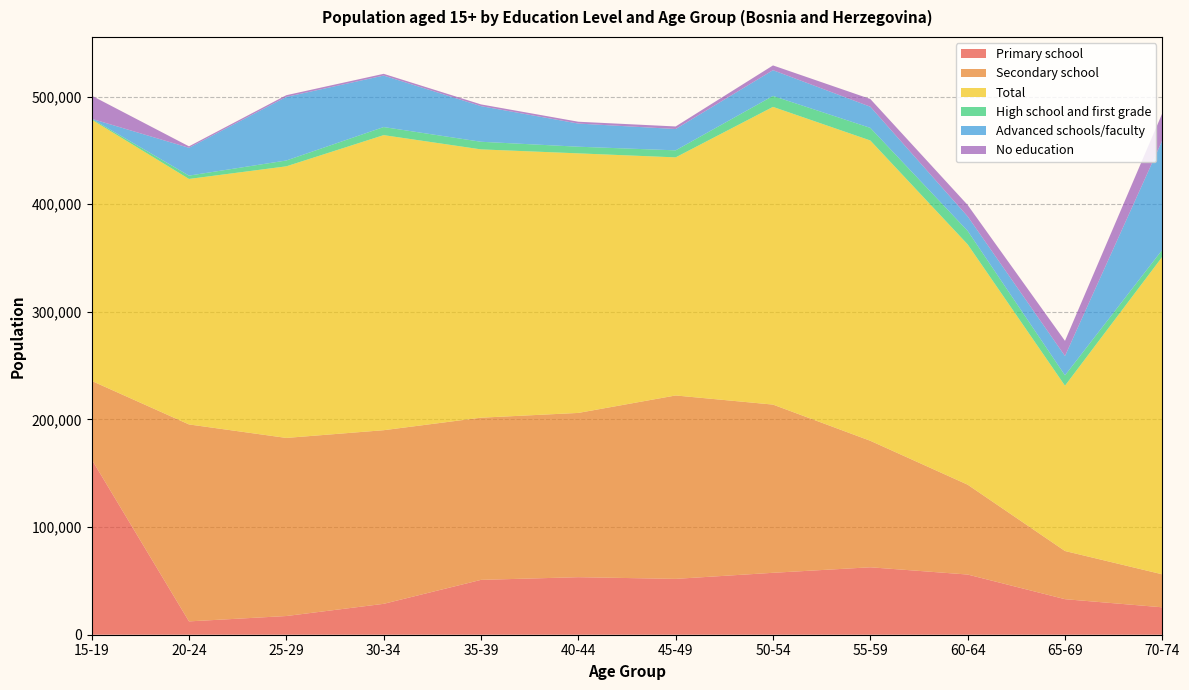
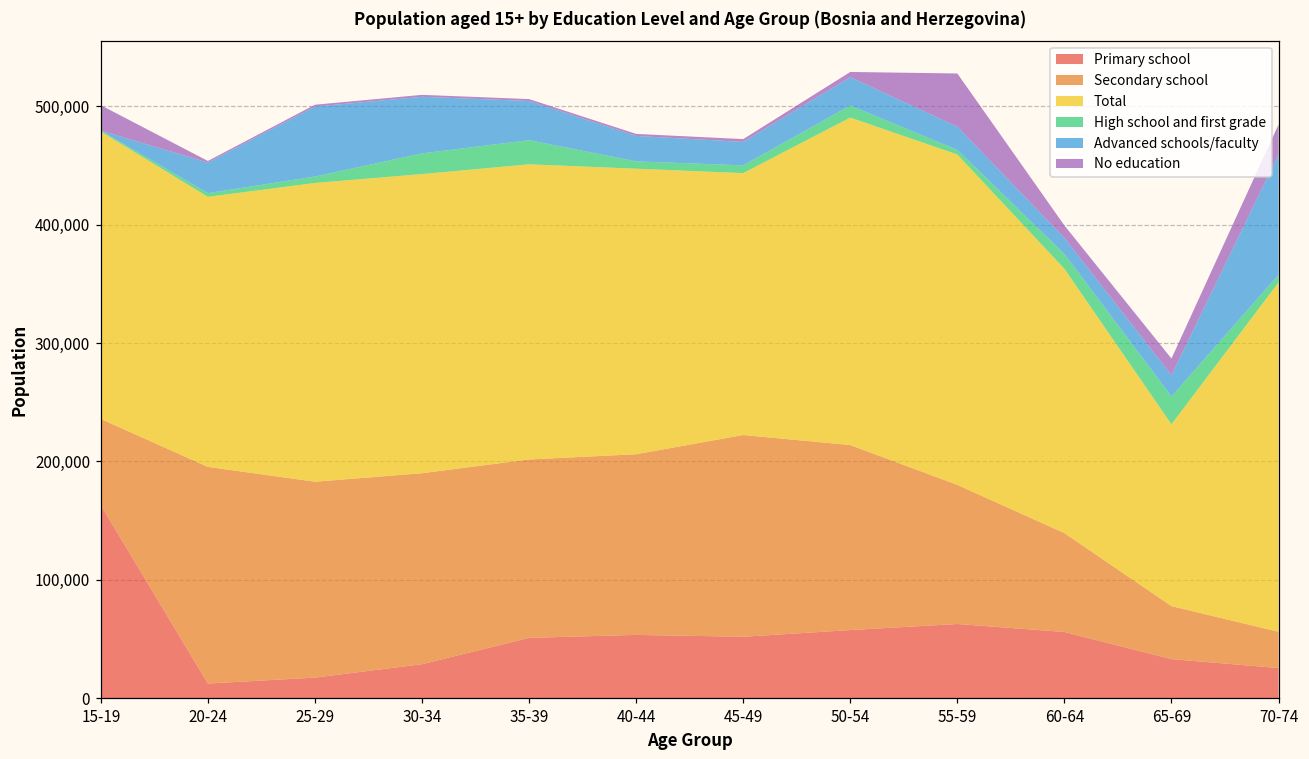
Total, 30-34: 274,000 -> 253,000
High school and first grade, 30-34: 8,000 -> 17,000
High school and first grade, 35-39: 7,000 -> 20,000
High school and first grade, 55-59: 12,000 -> 4,000
No education, 55-59: 7,000 -> 45,000
High school and first grade, 65-69: 10,000 -> 23,000
